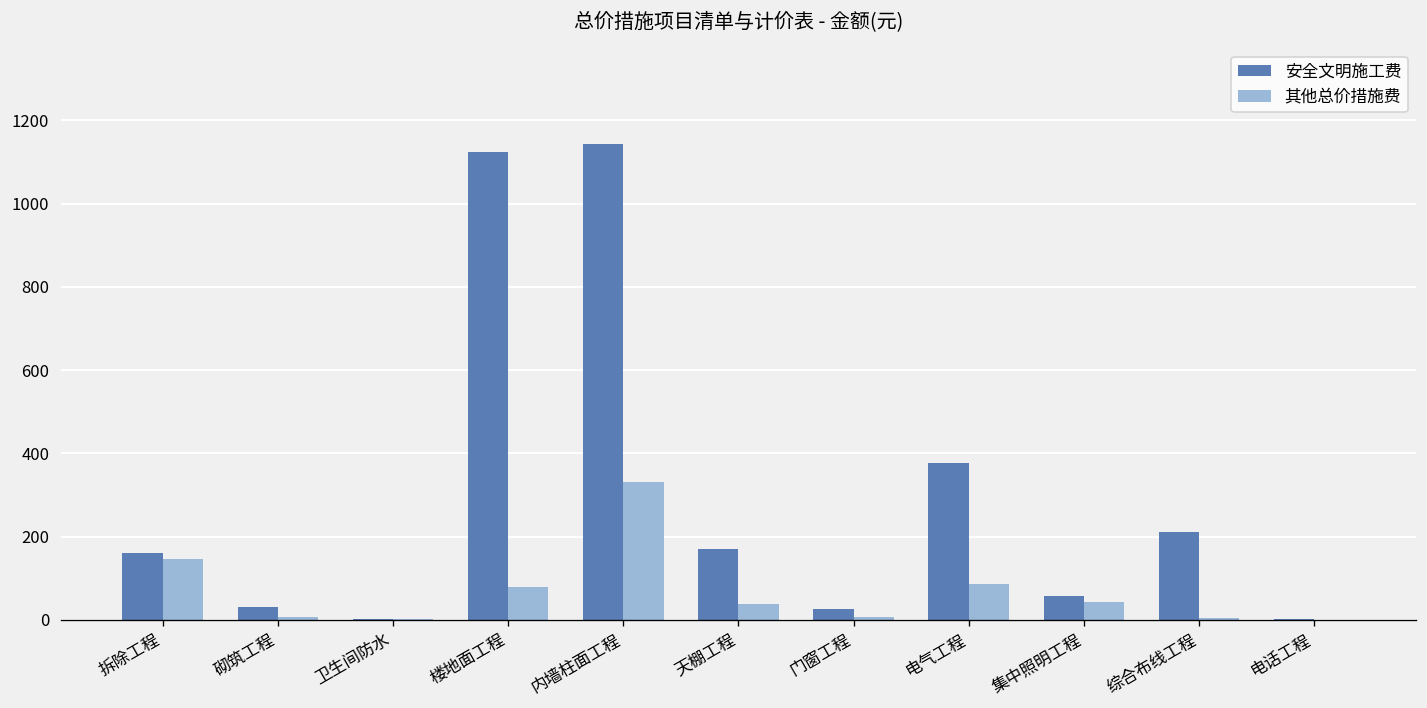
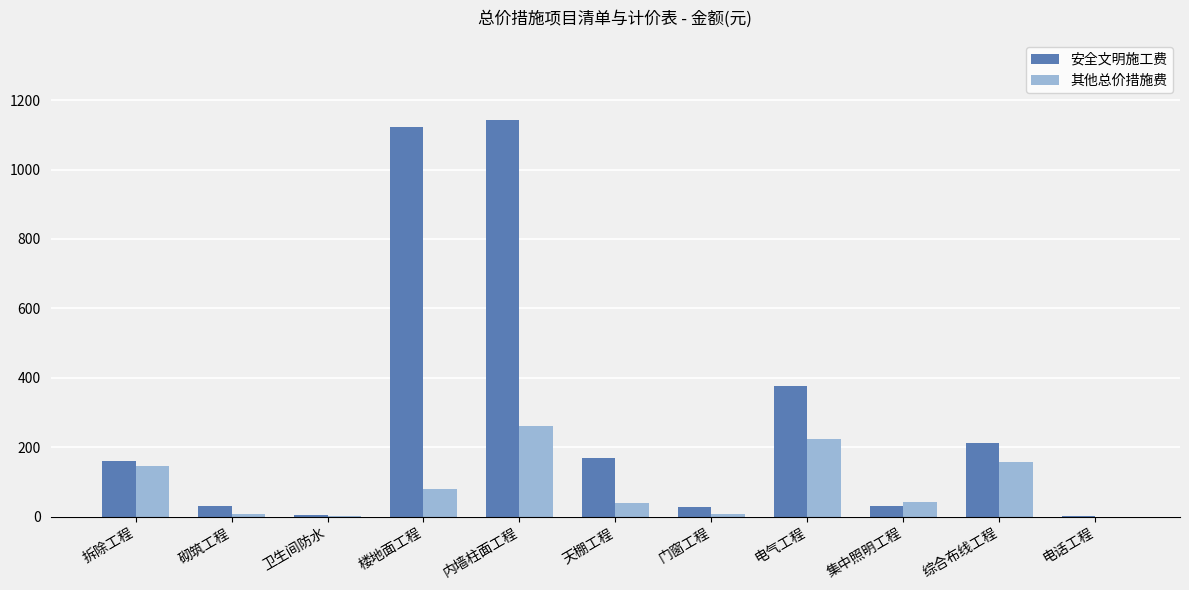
其他总价措施费, 内墙柱面工程: 330 -> 260
其他总价措施费, 电气工程: 90 -> 220
安全文明施工费, 集中照明工程: 60 -> 30
其他总价措施费, 综合布线工程: 0 -> 160
